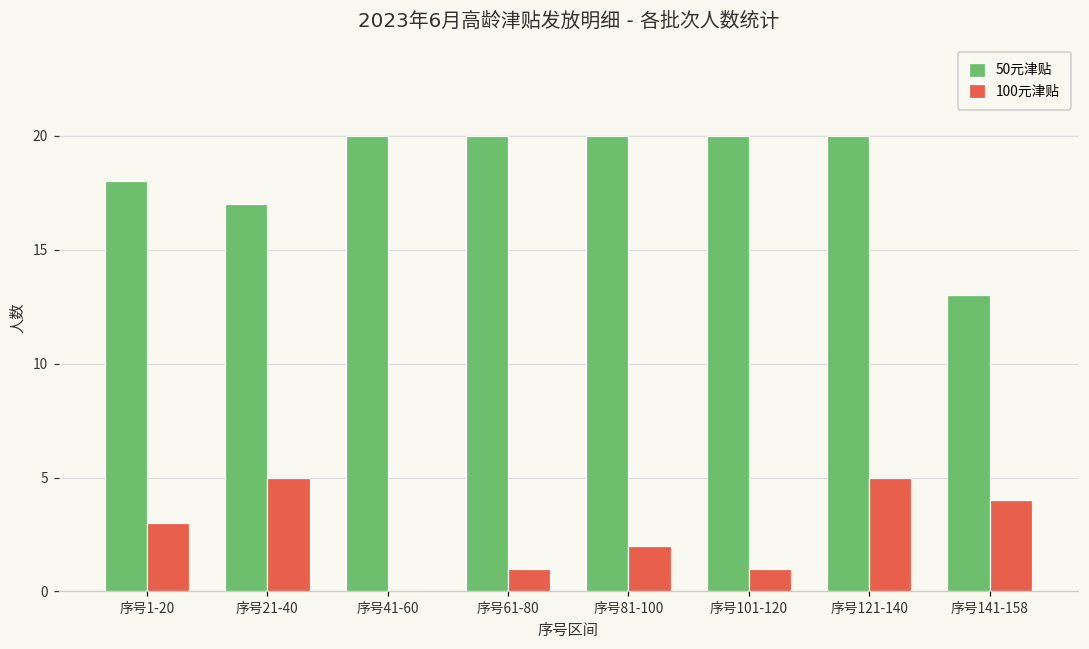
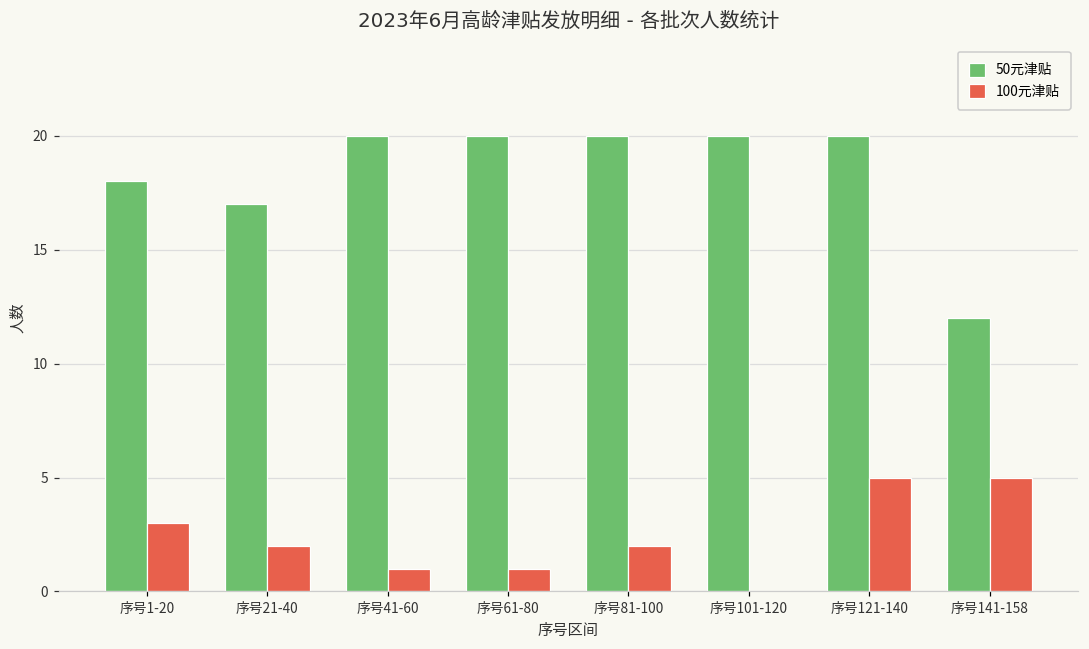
100元津贴, 序号21-40: 5 -> 2
100元津贴, 序号41-60: 0 -> 1
100元津贴, 序号101-120: 1 -> 0
50元津贴, 序号141-158: 13 -> 12
100元津贴, 序号141-158: 4 -> 5
